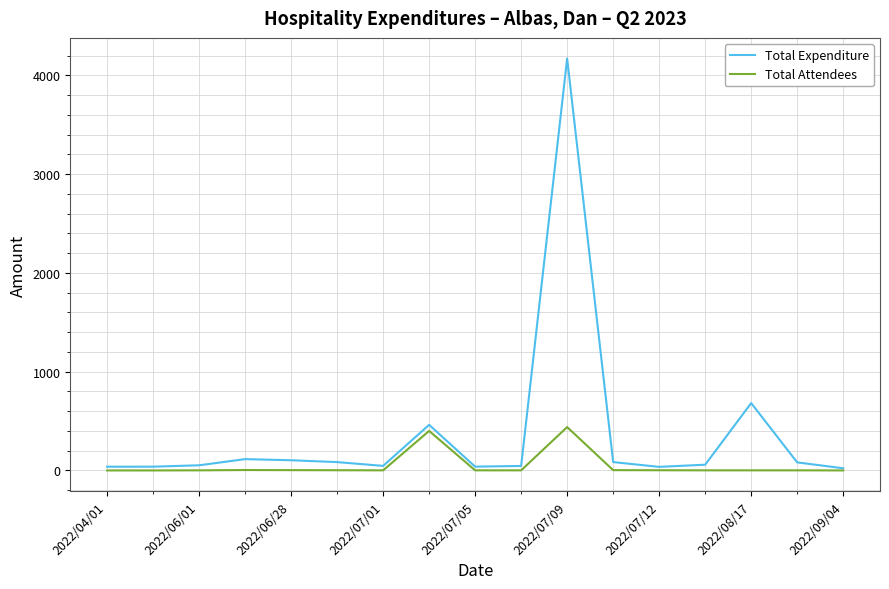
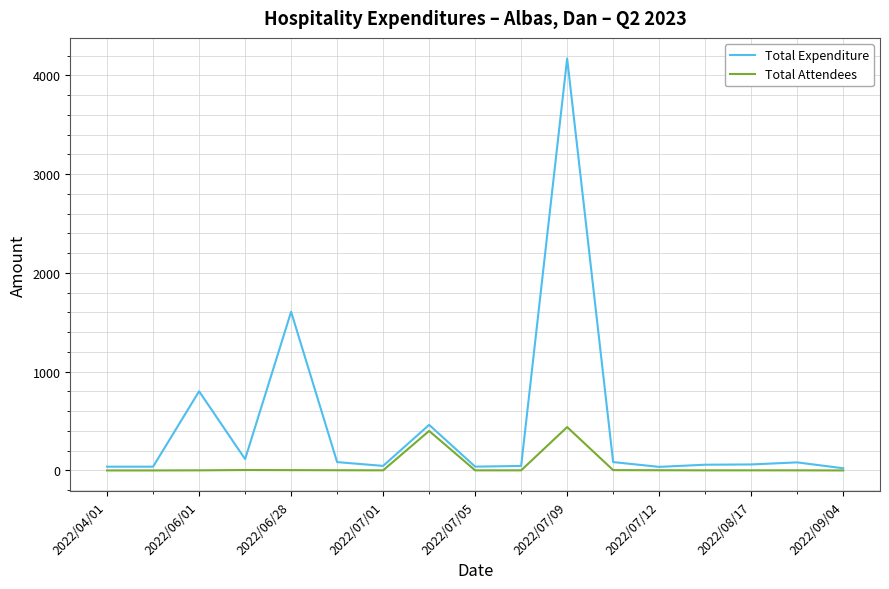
Total Expenditure, 2022/06/01: 100 -> 800
Total Expenditure, 2022/06/28: 100 -> 1600
Total Expenditure, 2022/08/17: 700 -> 100
